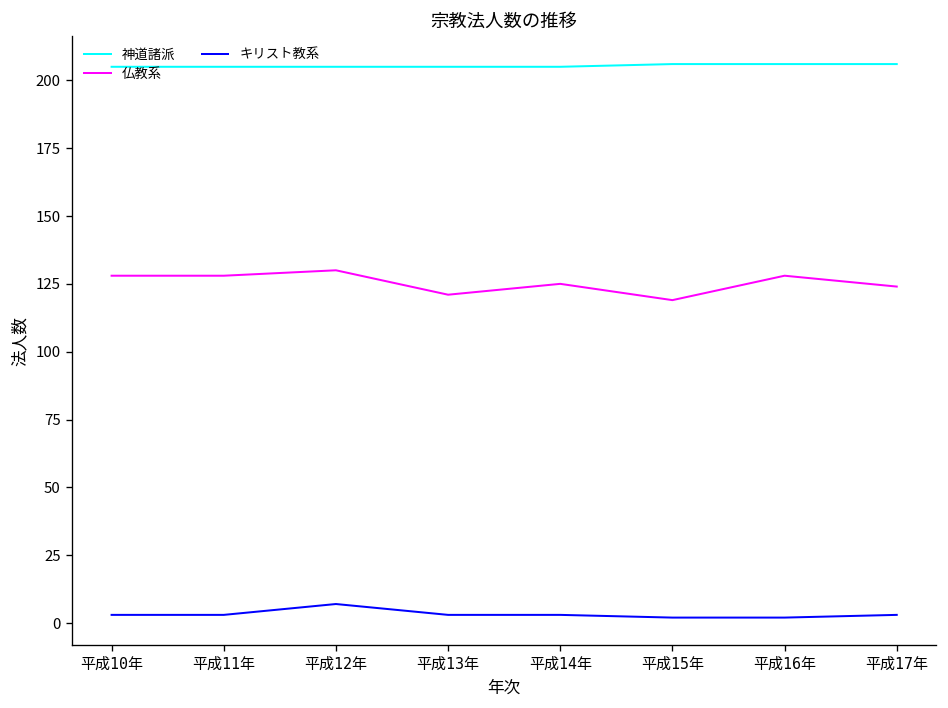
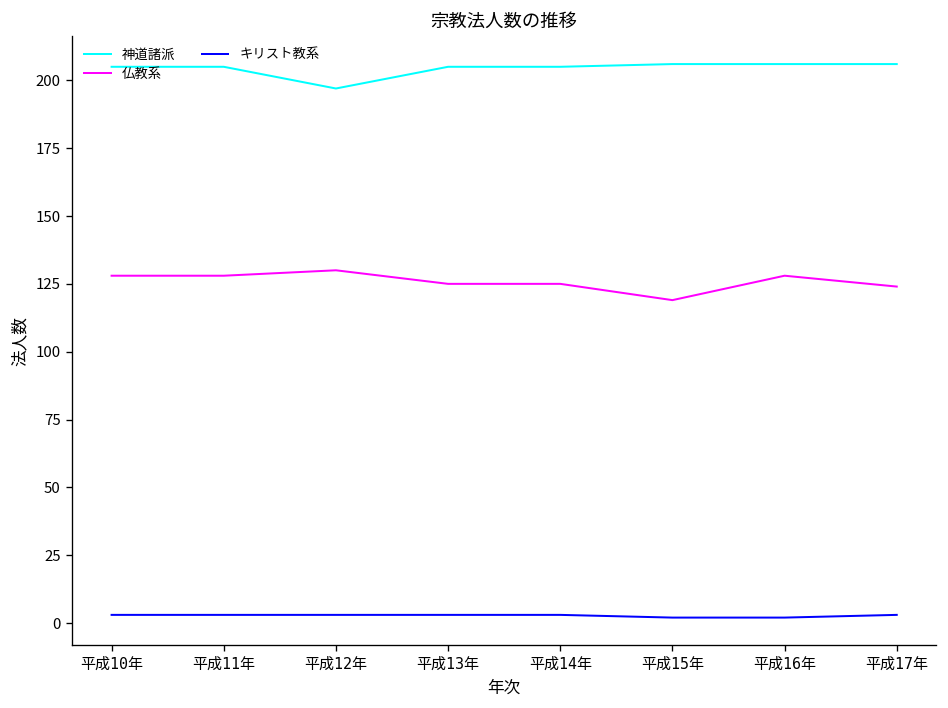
神道諸派, 平成12年: 205 -> 197
キリスト教系, 平成12年: 7 -> 3
仏教系, 平成13年: 121 -> 125
